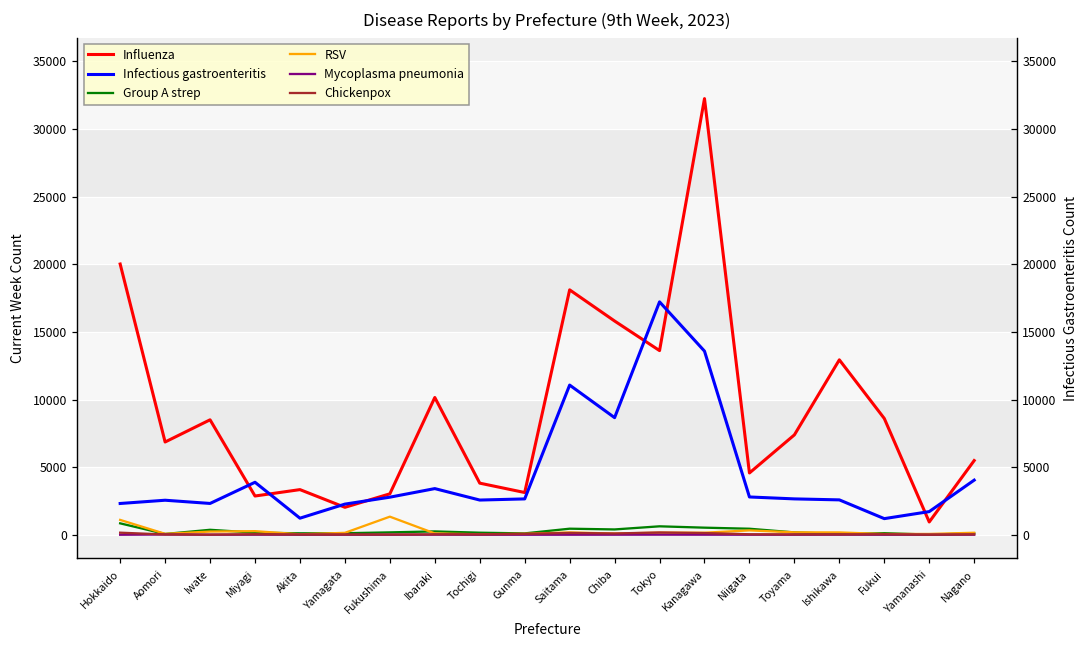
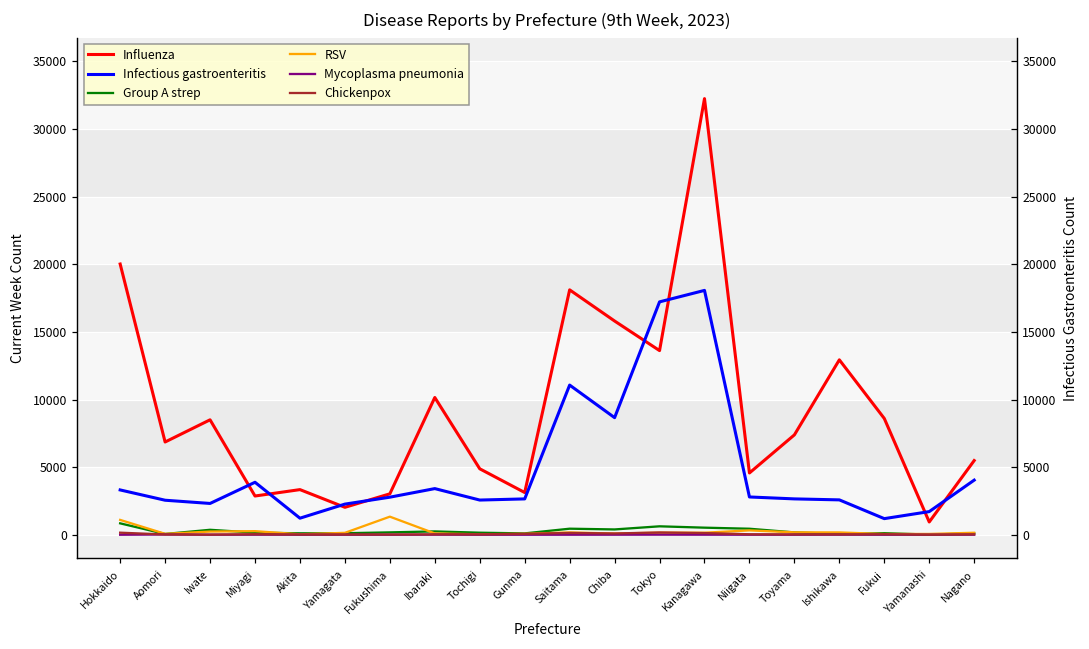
Infectious gastroenteritis, Hokkaido: 2300 -> 3300
Influenza, Tochigi: 3800 -> 4900
Infectious gastroenteritis, Kanagawa: 13600 -> 18100
